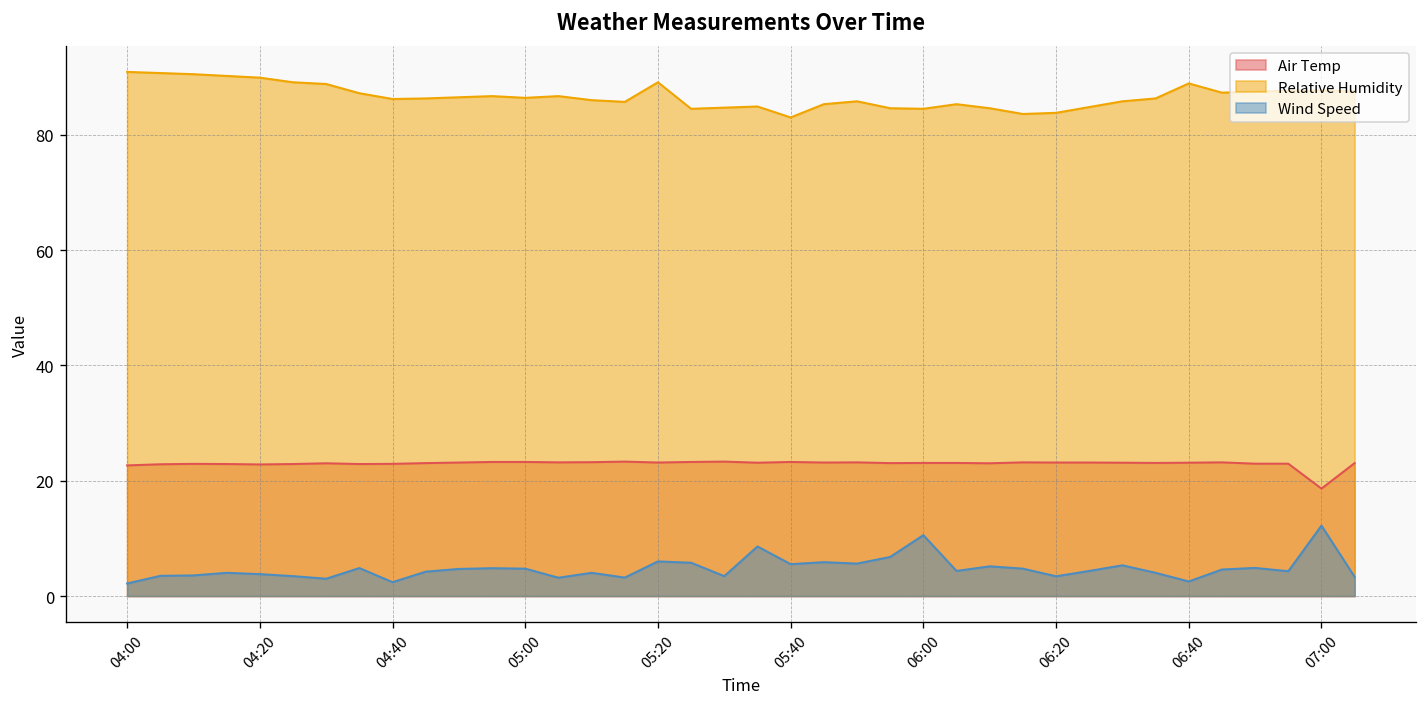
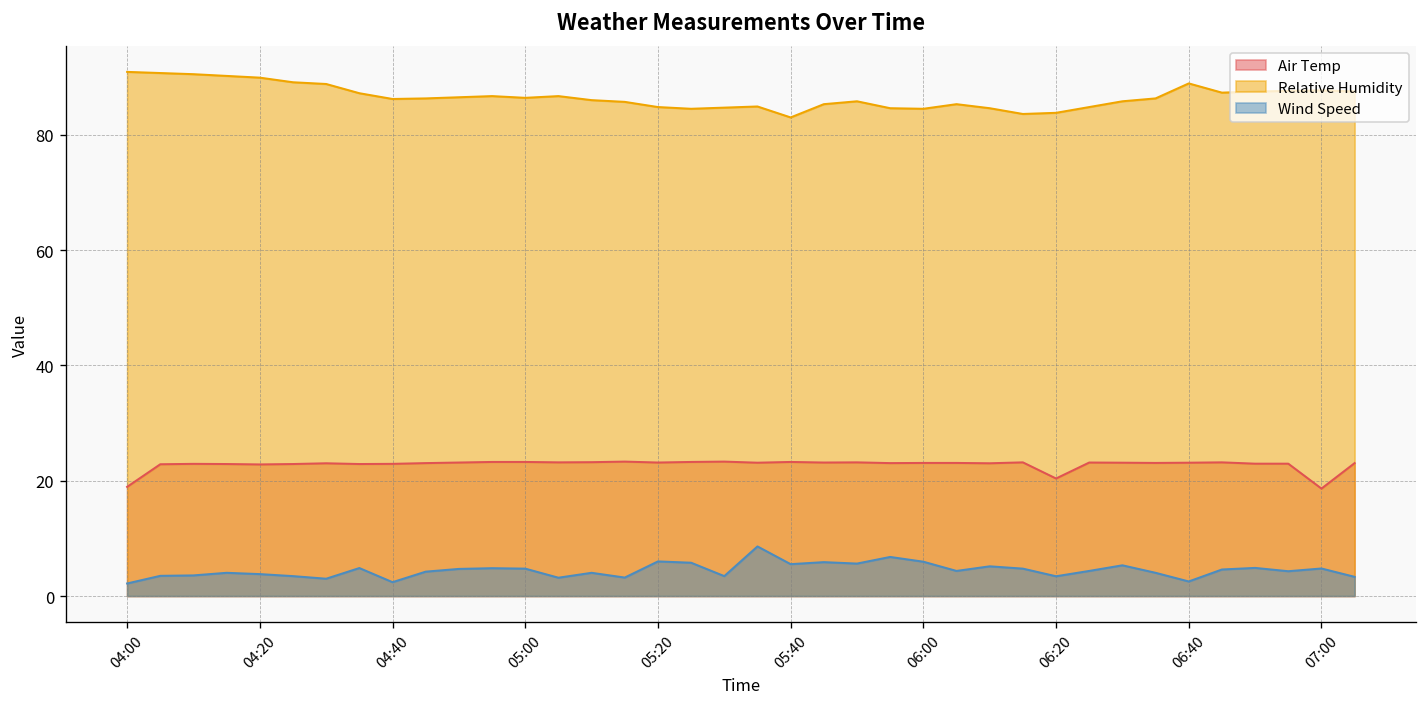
Air Temp, 04:00: 23 -> 19
Relative Humidity, 05:20: 89 -> 85
Wind Speed, 06:00: 11 -> 6
Air Temp, 06:20: 23 -> 20
Wind Speed, 07:00: 12 -> 5
